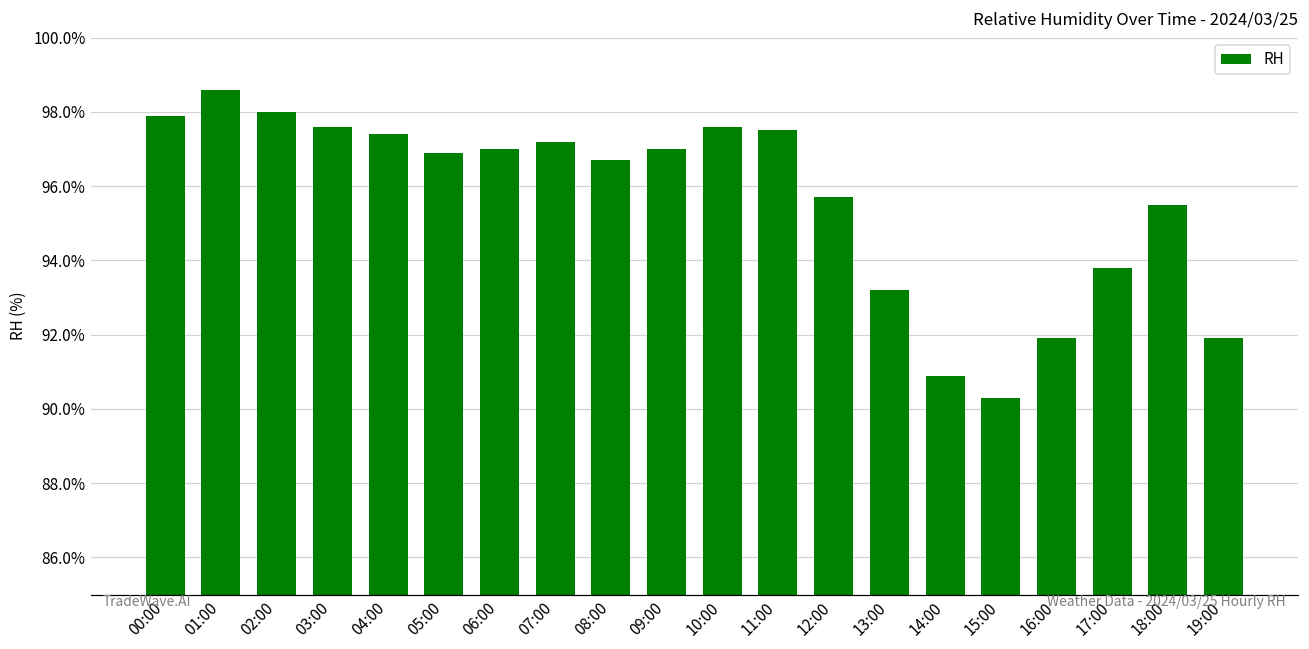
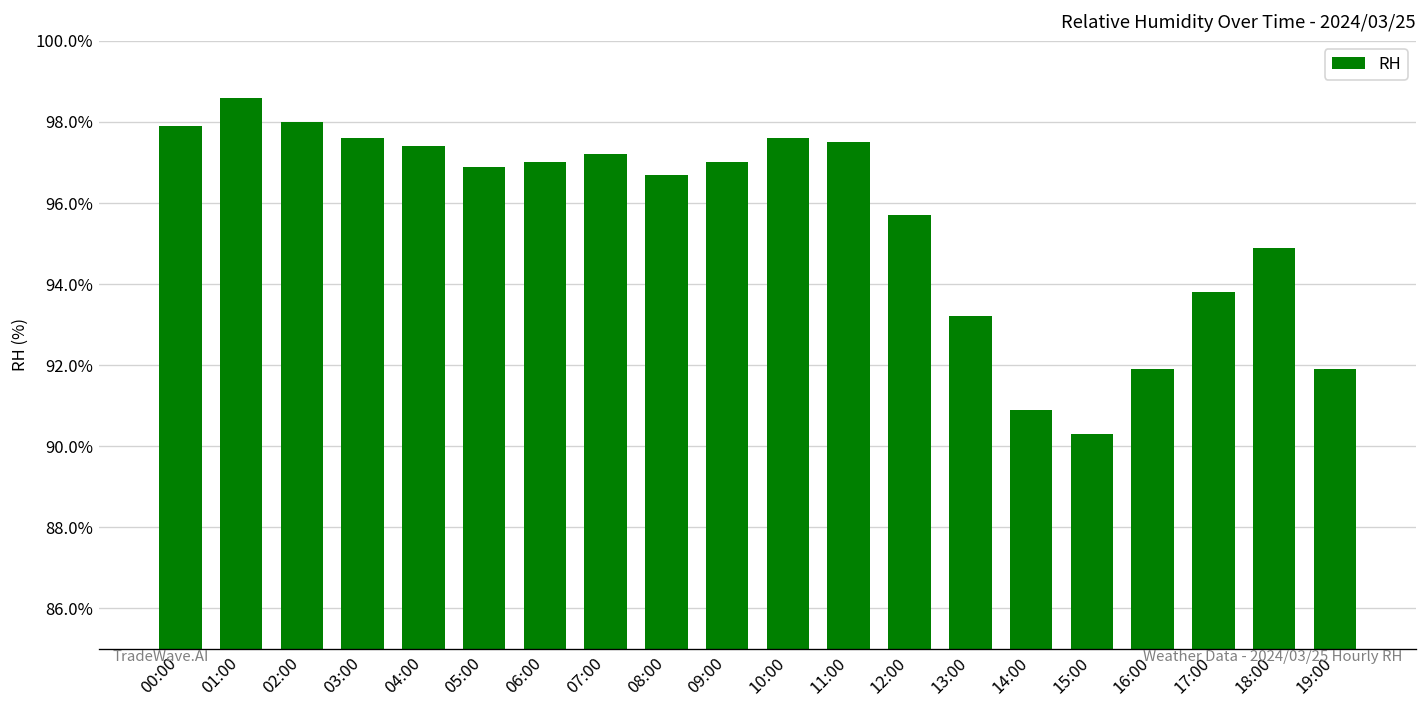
18:00: 95.5% -> 94.9%
